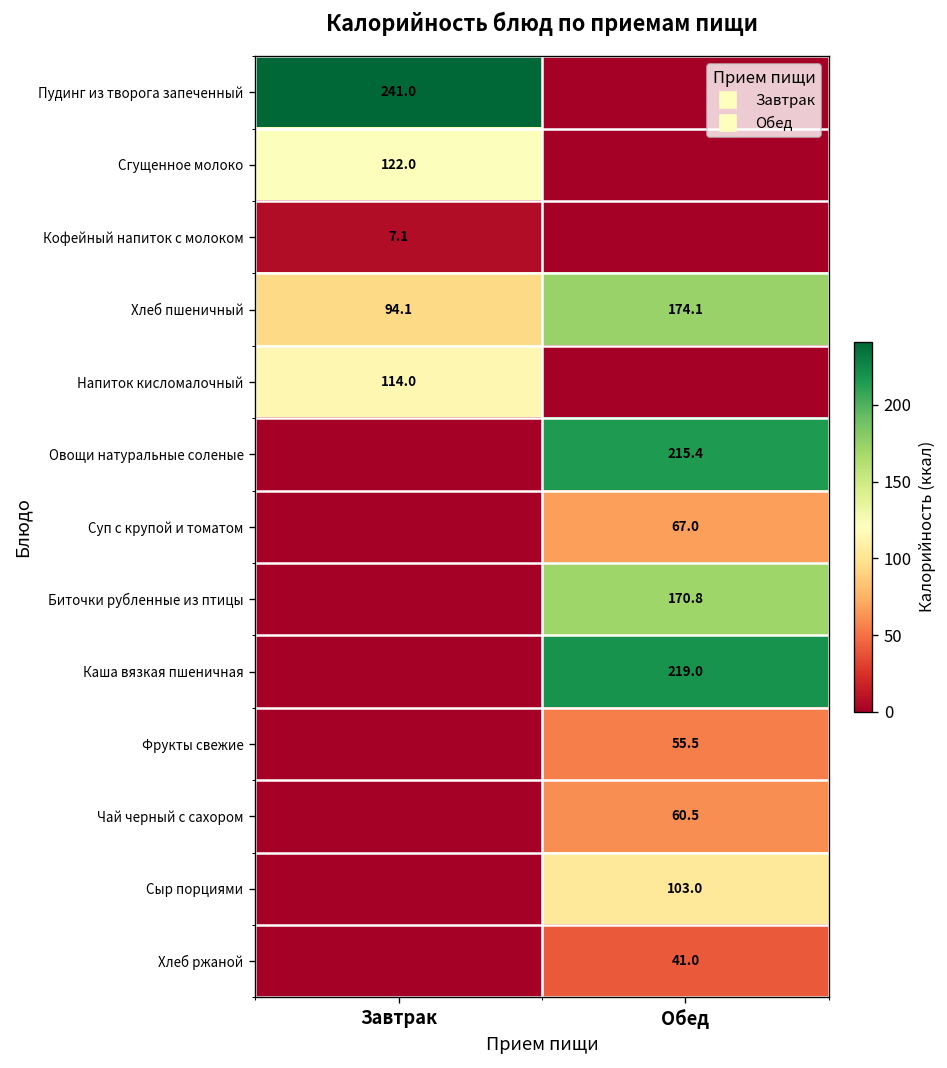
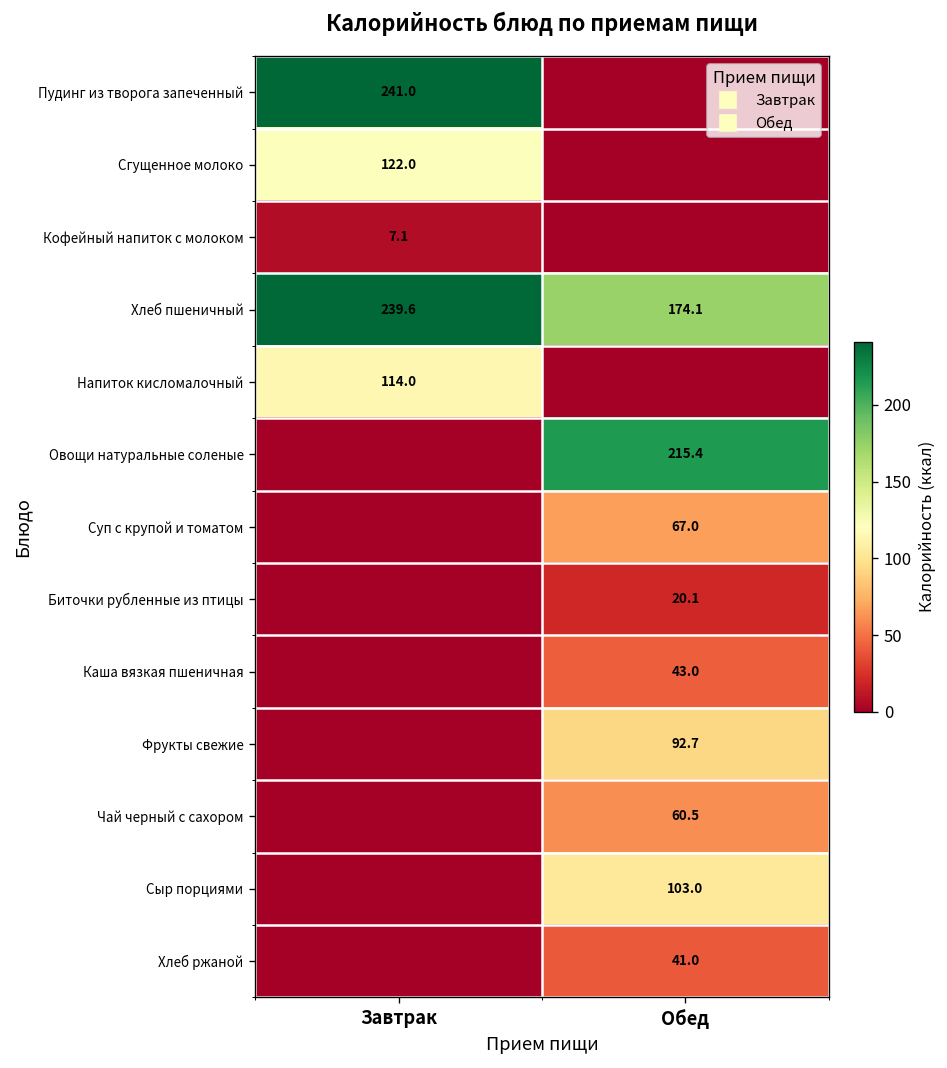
Хлеб пшеничный, Завтрак: 94.1 -> 239.6
Биточки рубленные из птицы, Обед: 170.8 -> 20.1
Каша вязкая пшеничная, Обед: 219.0 -> 43.0
Фрукты свежие, Обед: 55.5 -> 92.7
